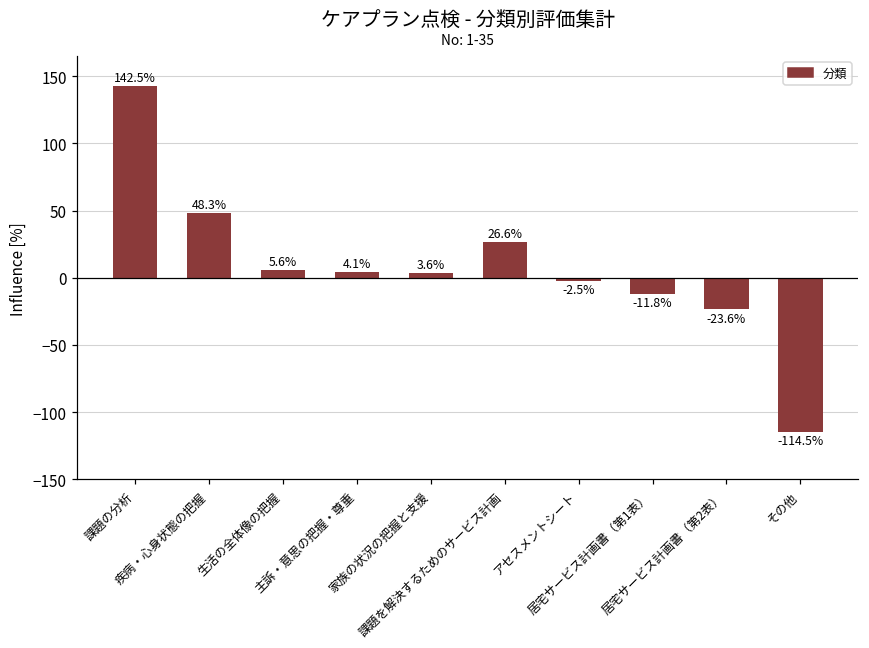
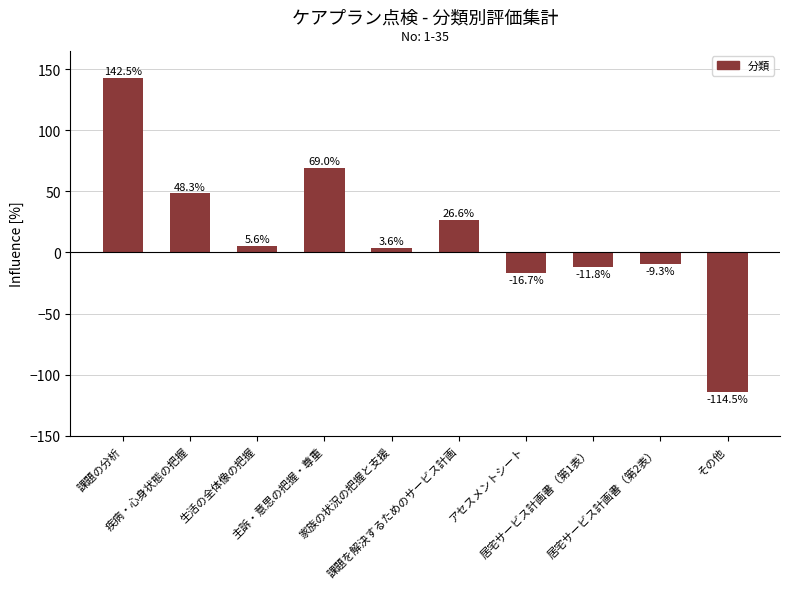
主訴・意思の把握・尊重: 4.1% -> 69.0%
アセスメントシート: -2.5% -> -16.7%
居宅サービス計画書（第2表）: -23.6% -> -9.3%
